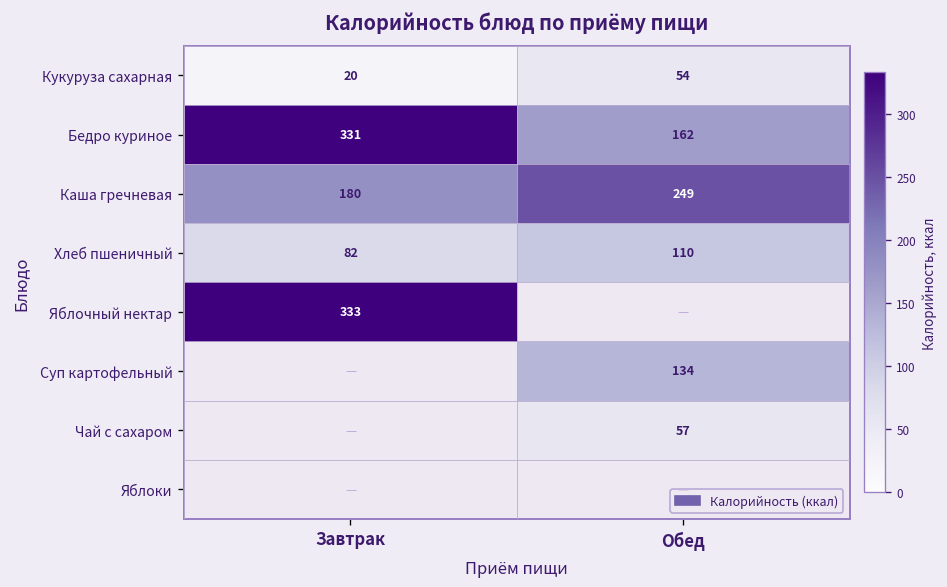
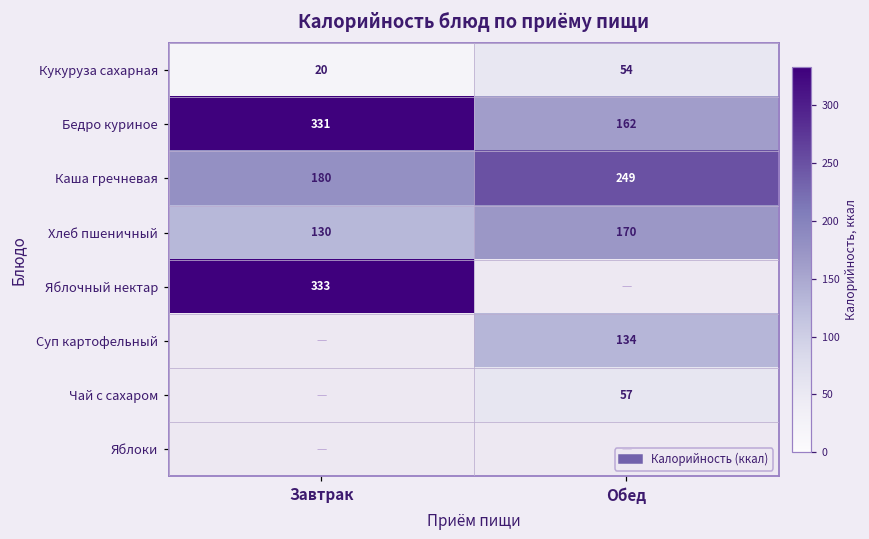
Хлеб пшеничный, Завтрак: 82 -> 130
Хлеб пшеничный, Обед: 110 -> 170
